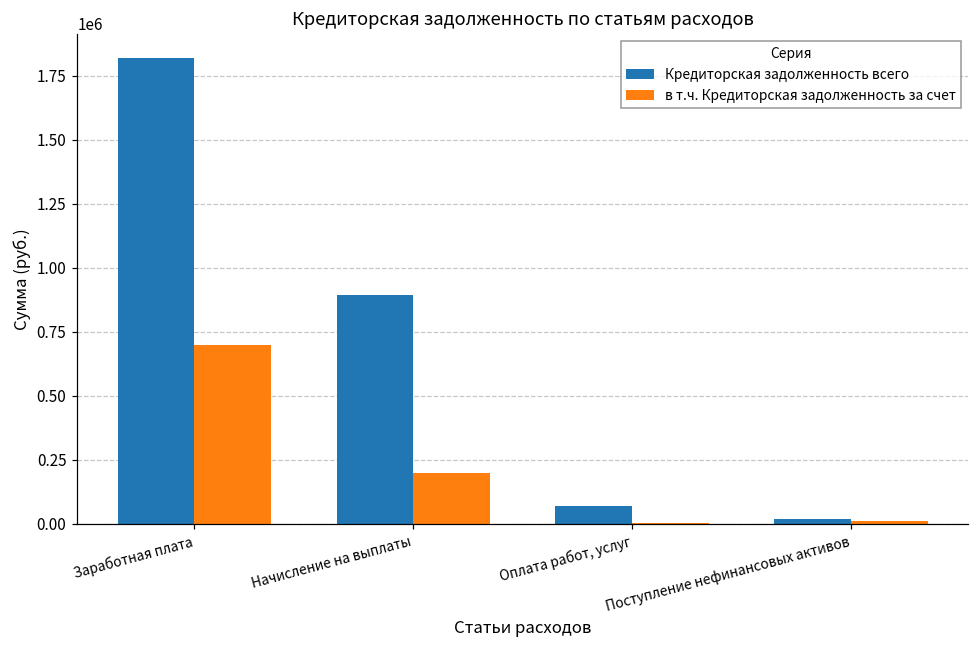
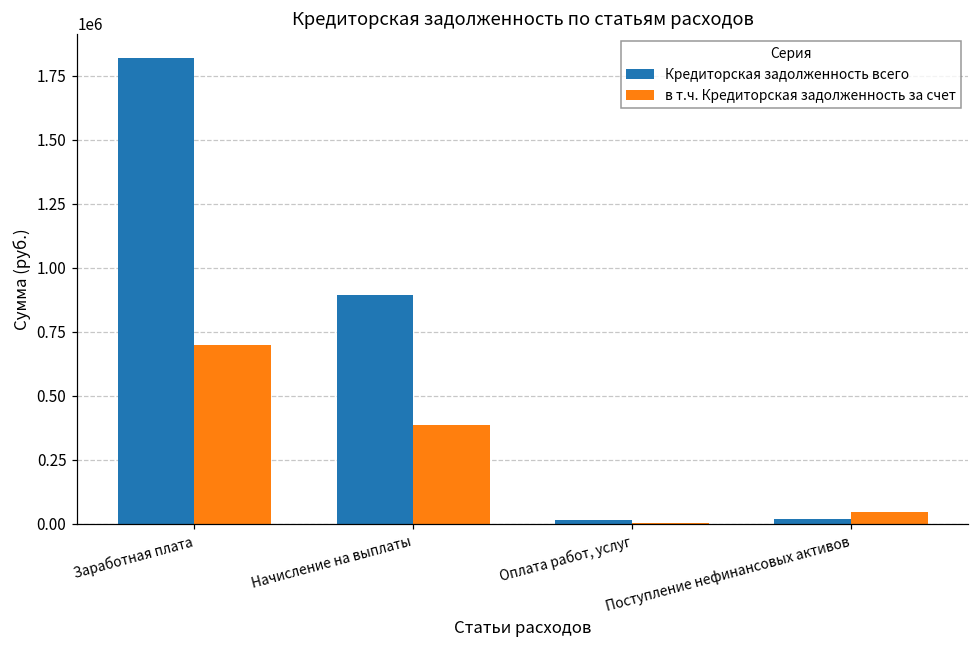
в т.ч. Кредиторская задолженность за счет, Начисление на выплаты: 200000 -> 390000
Кредиторская задолженность всего, Оплата работ, услуг: 70000 -> 10000
в т.ч. Кредиторская задолженность за счет, Поступление нефинансовых активов: 10000 -> 50000
